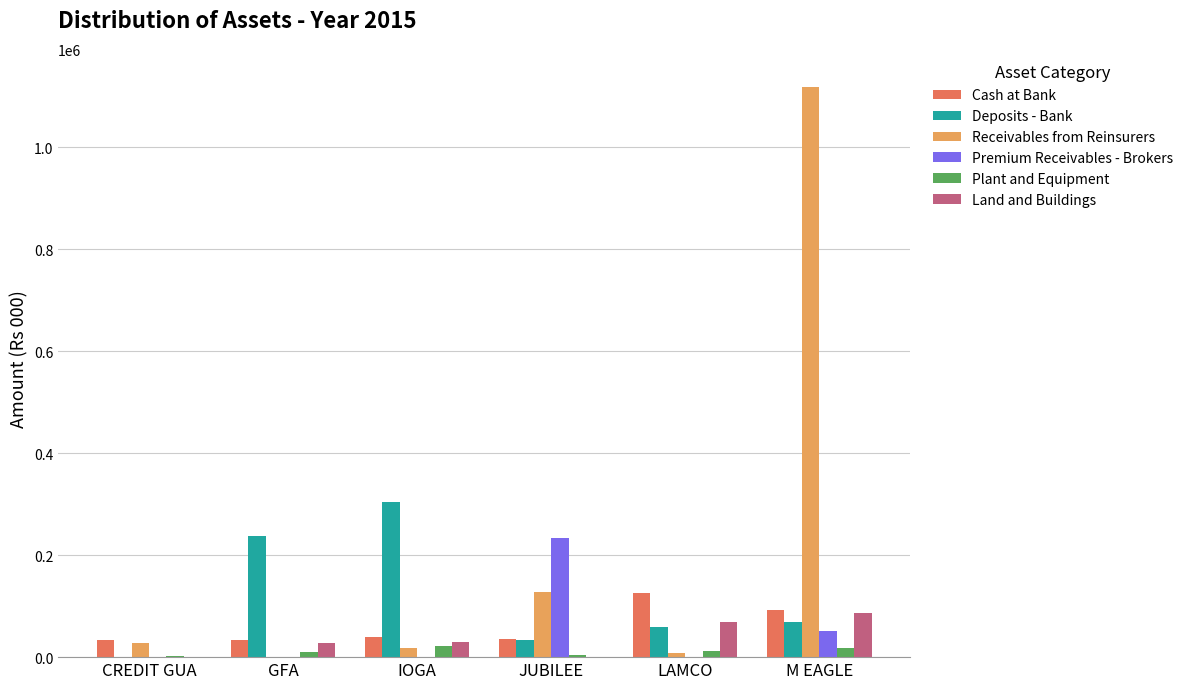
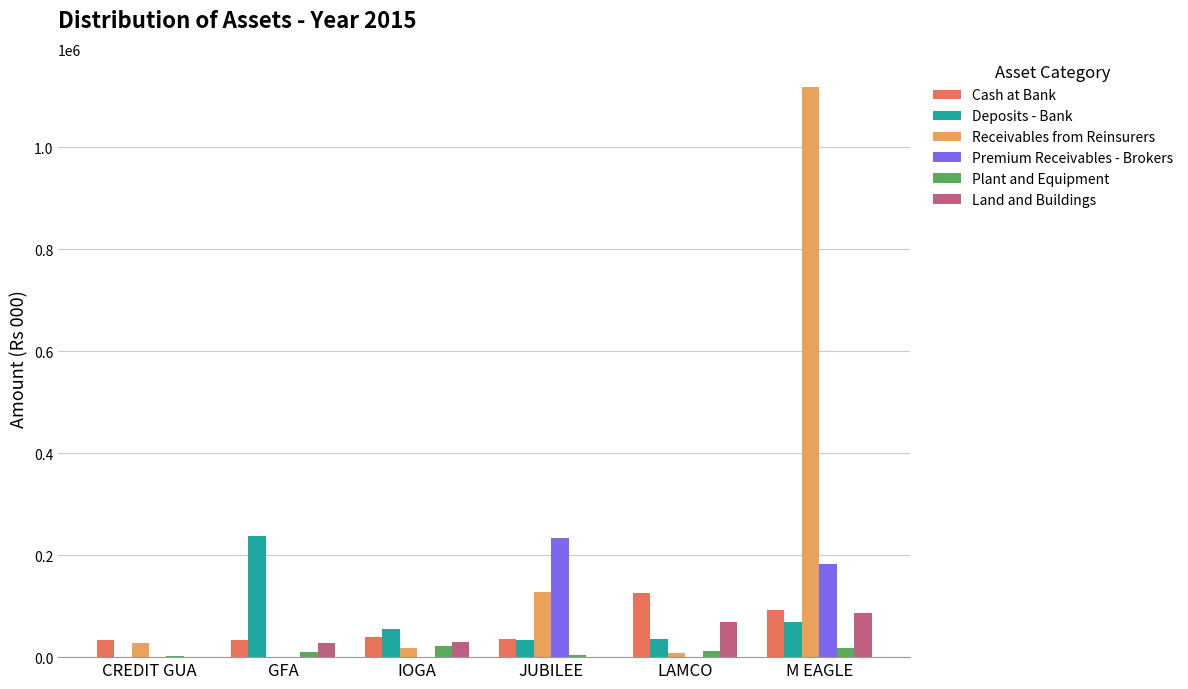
Deposits - Bank, IOGA: 300000 -> 60000
Deposits - Bank, LAMCO: 60000 -> 30000
Premium Receivables - Brokers, M EAGLE: 50000 -> 180000
